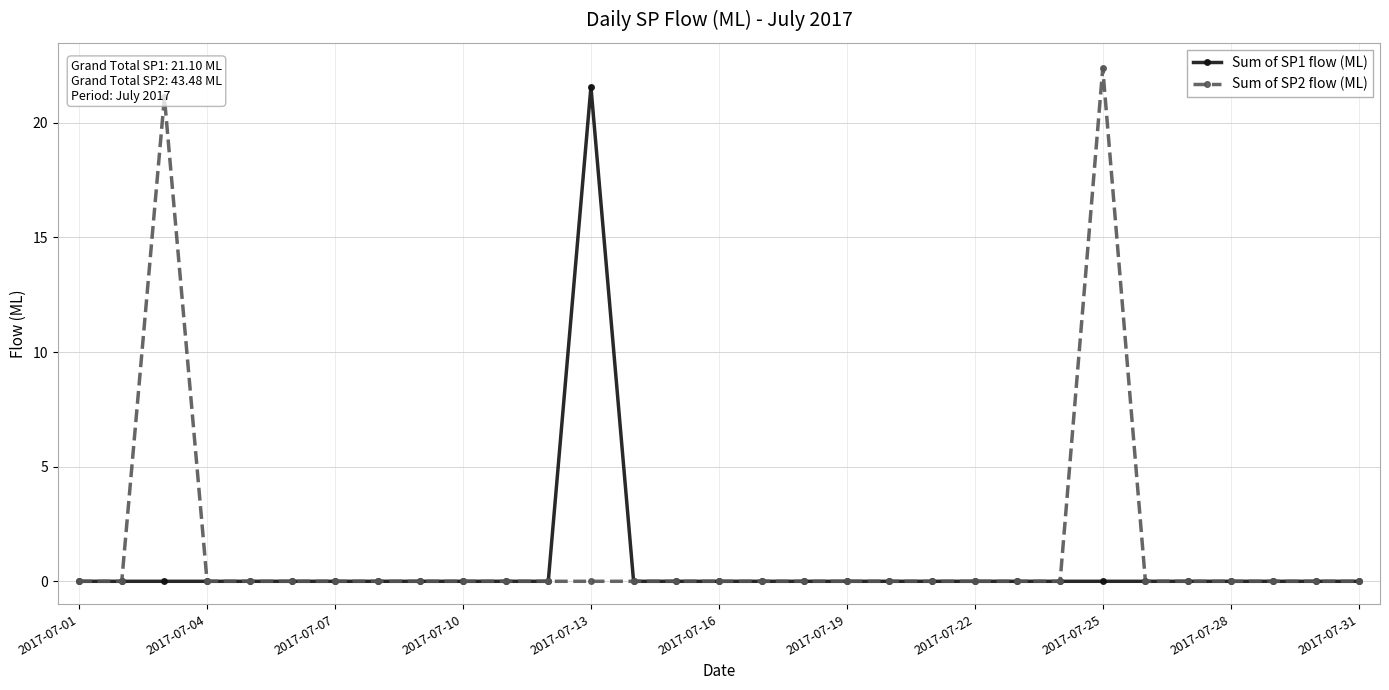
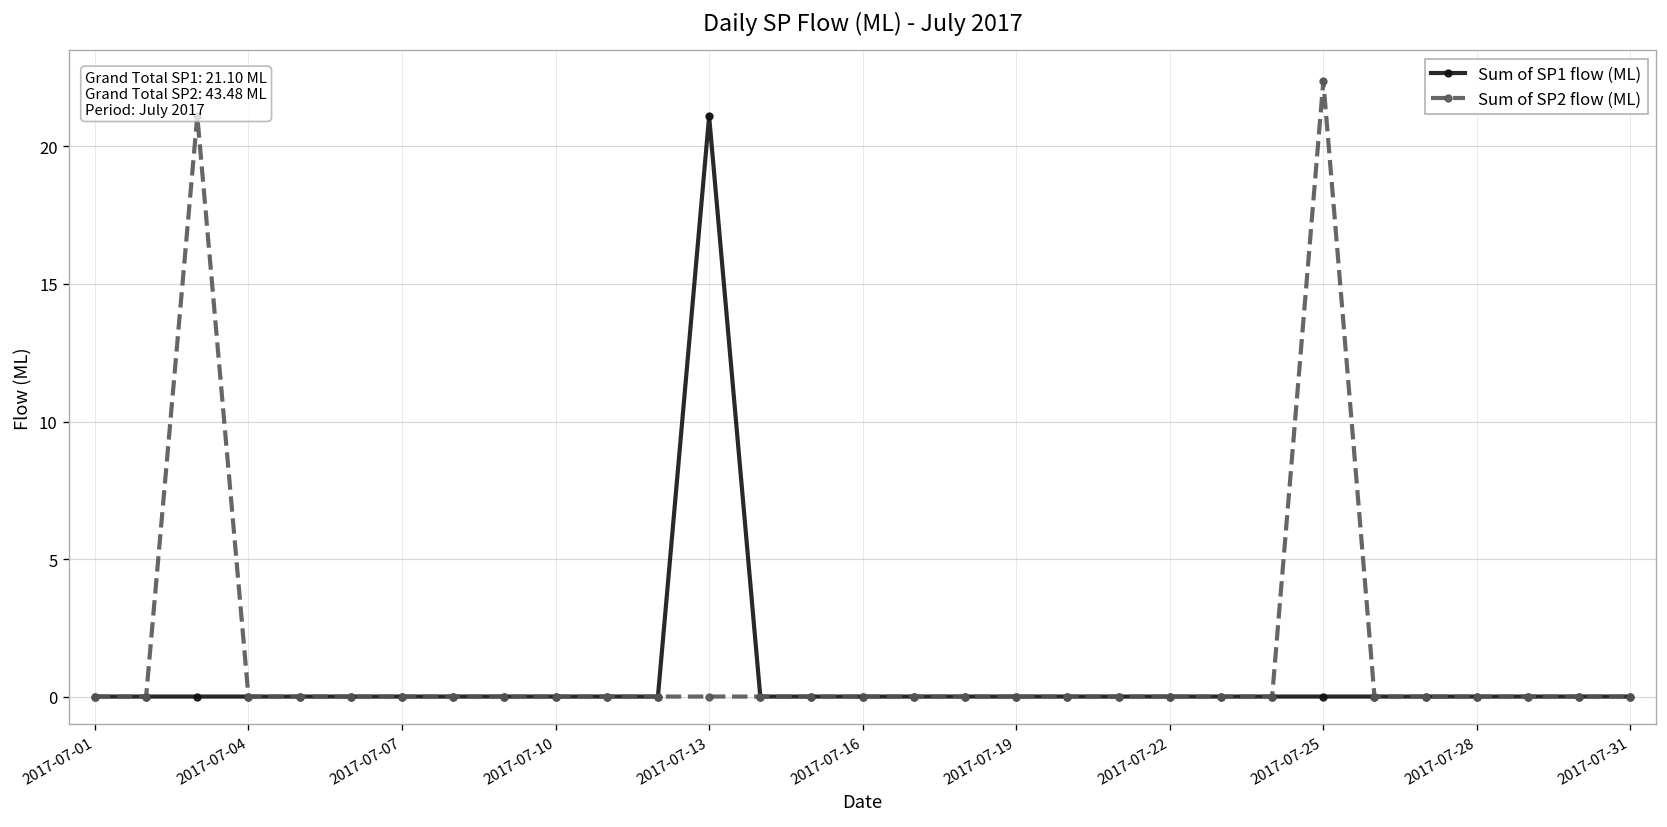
Sum of SP1 flow (ML), 2017-07-13: 21.6 -> 21.1
